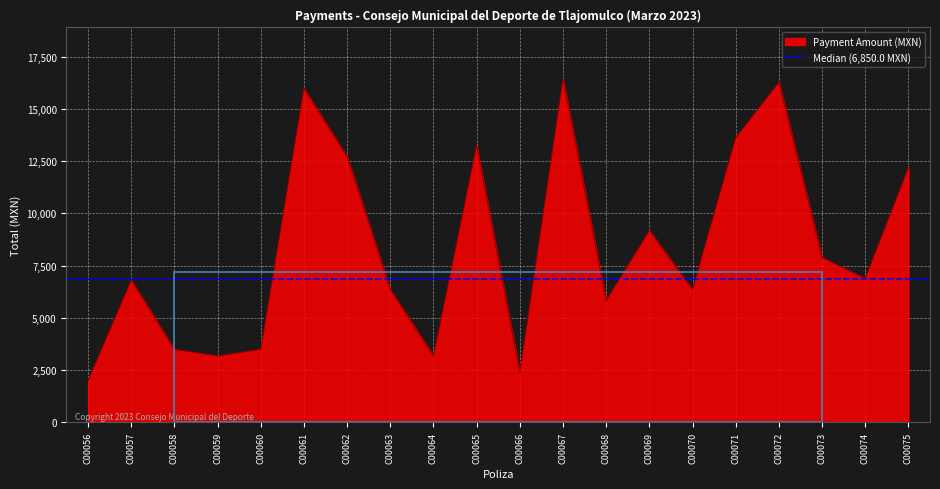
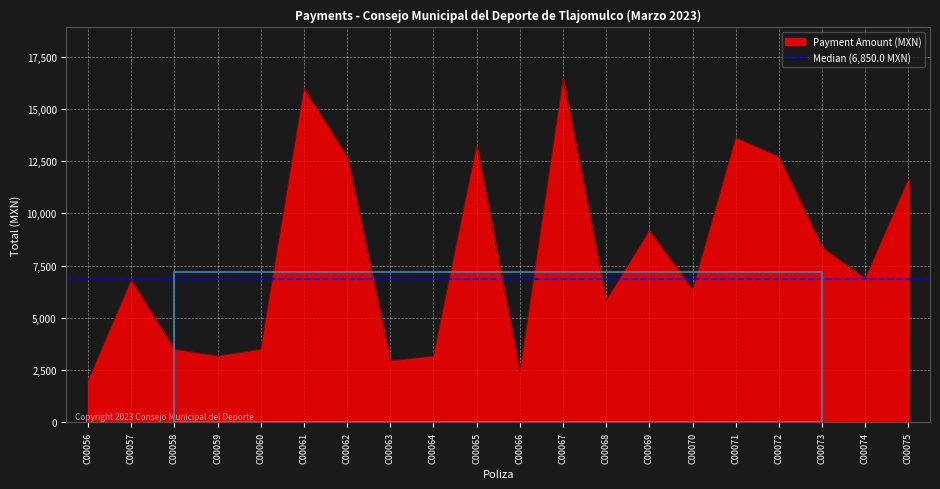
C00063: 6,400 -> 2,900
C00072: 16,300 -> 12,700
C00073: 7,900 -> 8,400
C00075: 12,200 -> 11,600
